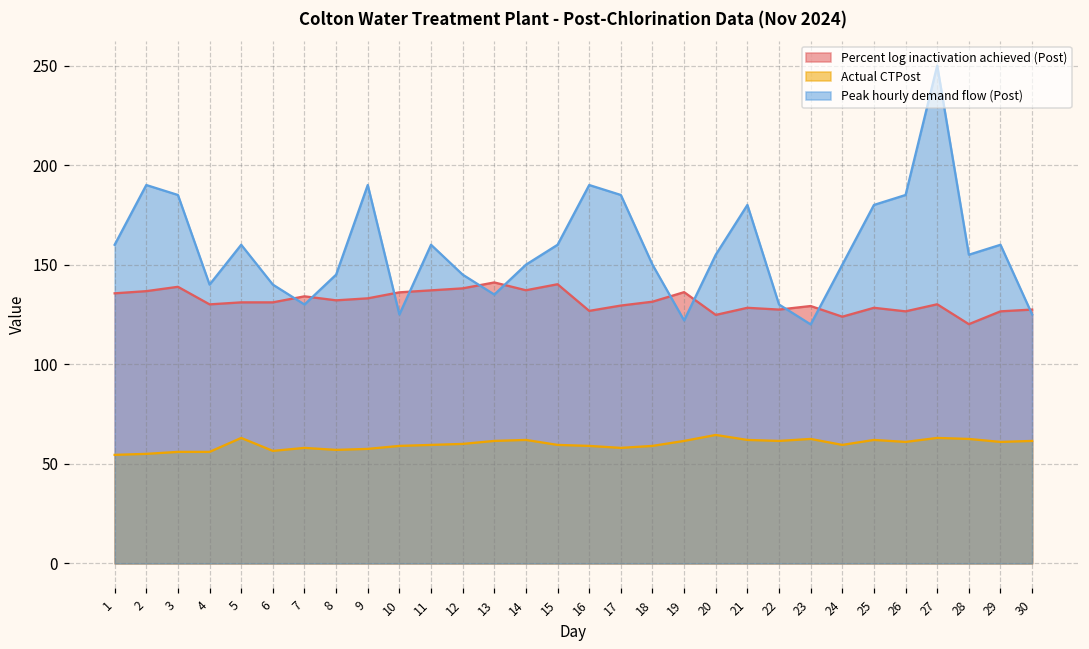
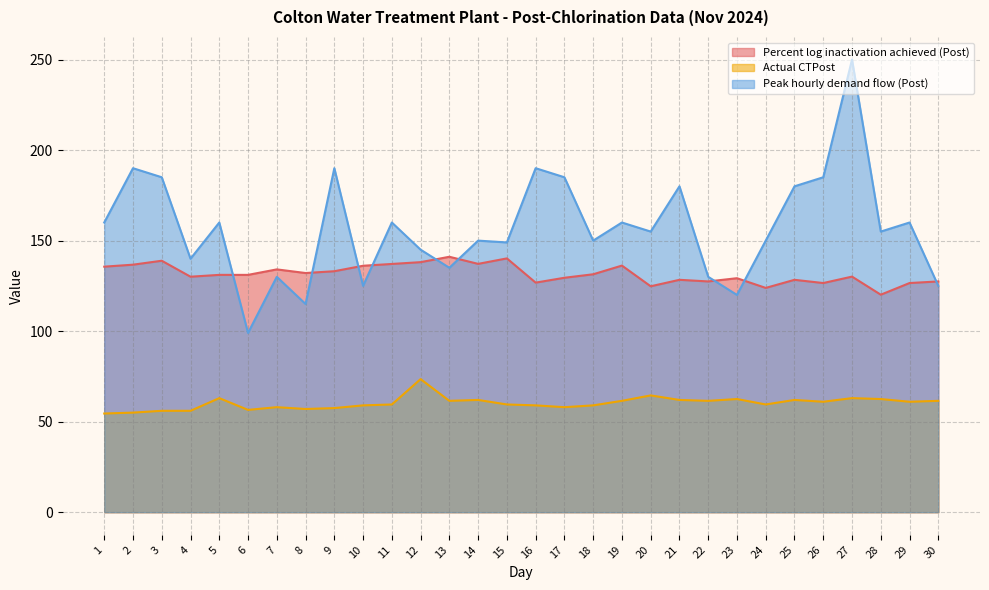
Peak hourly demand flow (Post), 6: 140 -> 99
Peak hourly demand flow (Post), 8: 145 -> 115
Actual CTPost, 12: 60 -> 74
Peak hourly demand flow (Post), 15: 160 -> 149
Peak hourly demand flow (Post), 19: 122 -> 160
